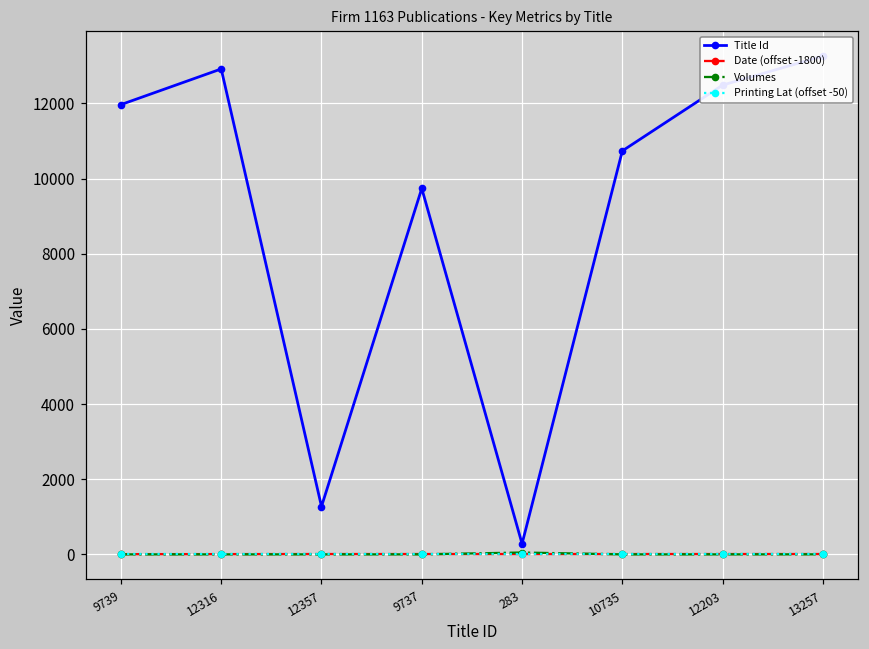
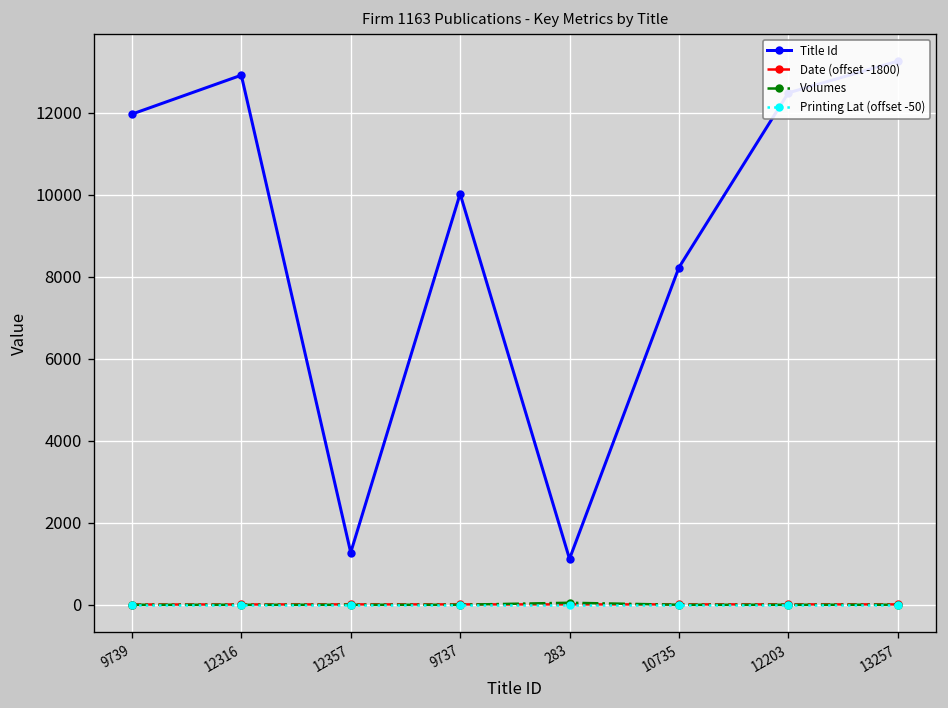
Title Id, 9737: 9700 -> 10000
Title Id, 283: 300 -> 1100
Title Id, 10735: 10700 -> 8200
